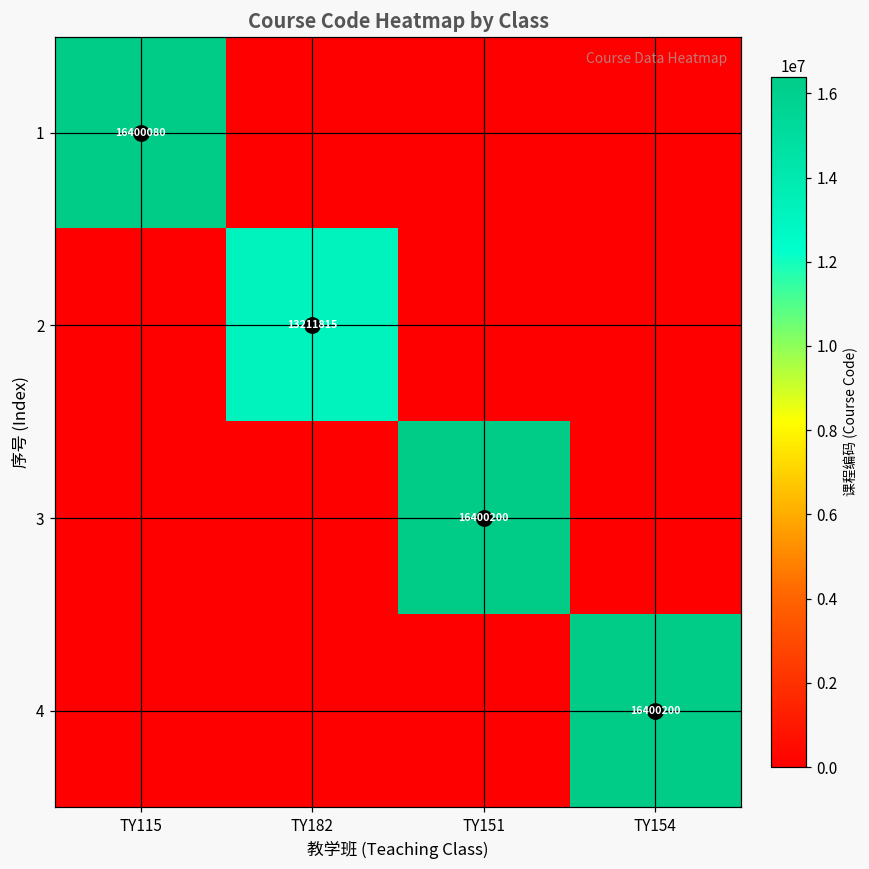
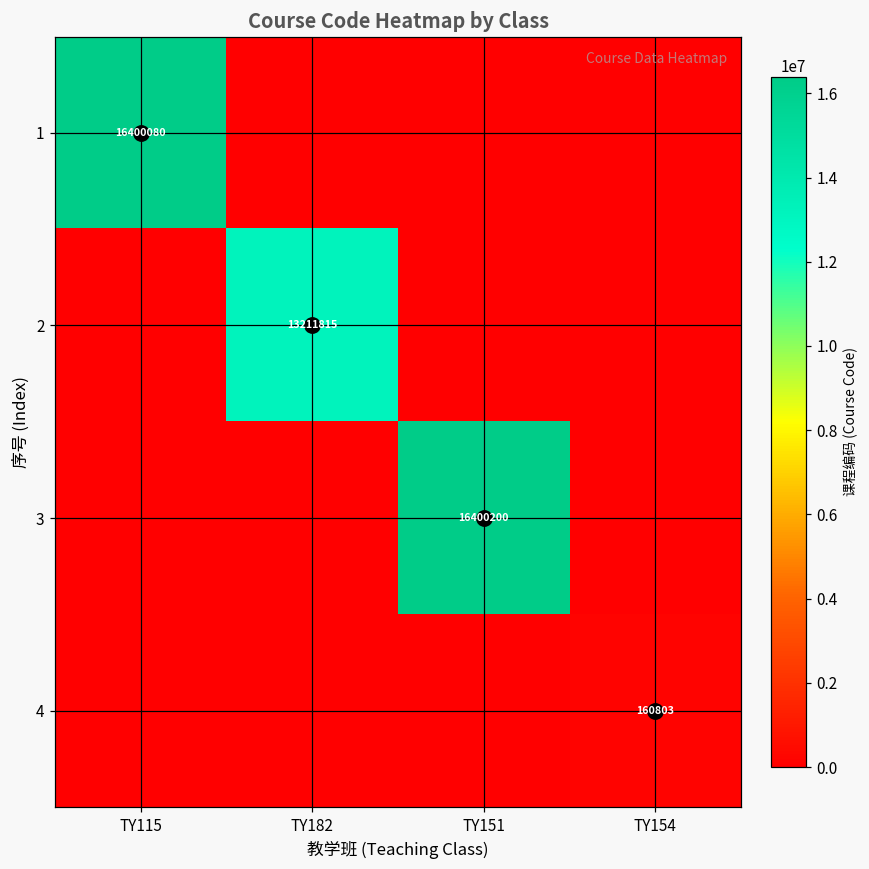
4, TY154: 16400200 -> 160803
